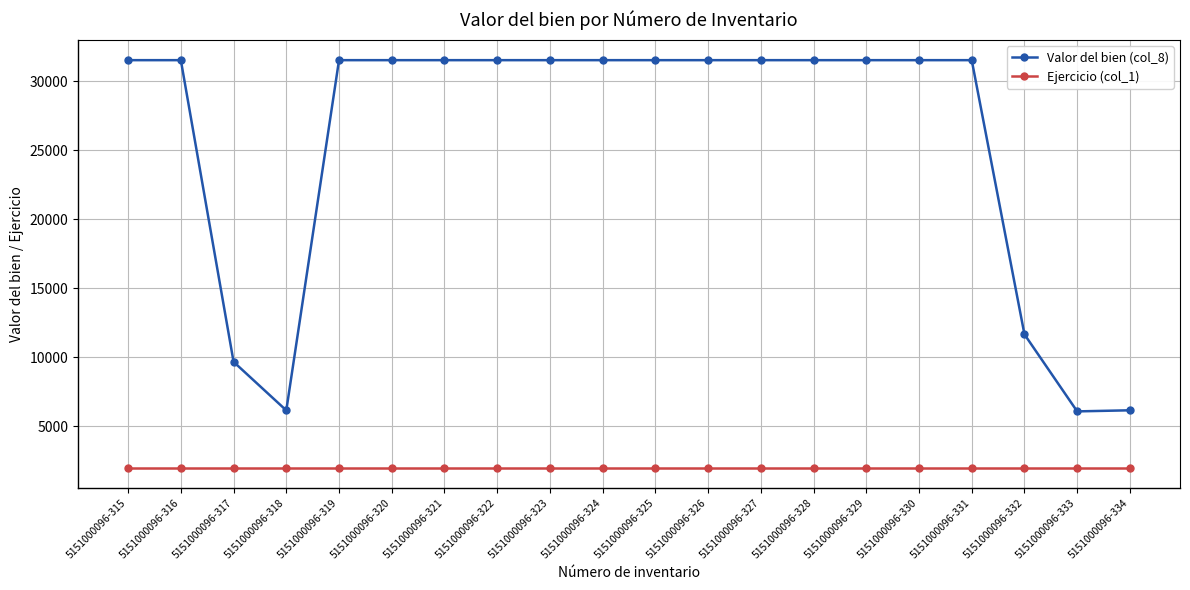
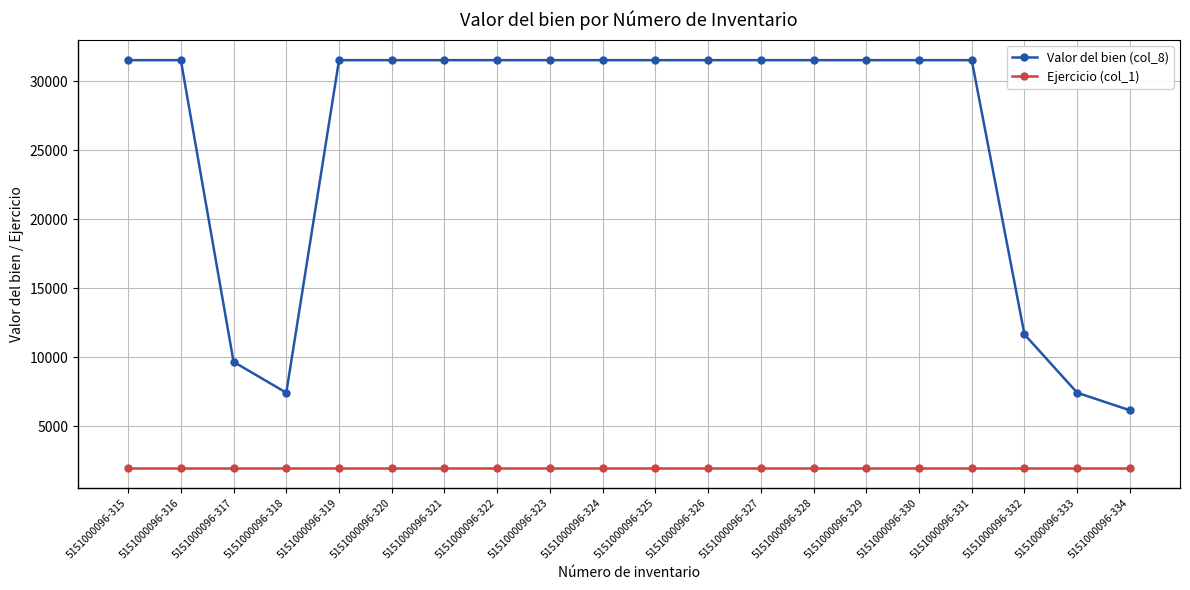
Valor del bien (col_8), 5151000096-318: 6200 -> 7400
Valor del bien (col_8), 5151000096-333: 6100 -> 7400
